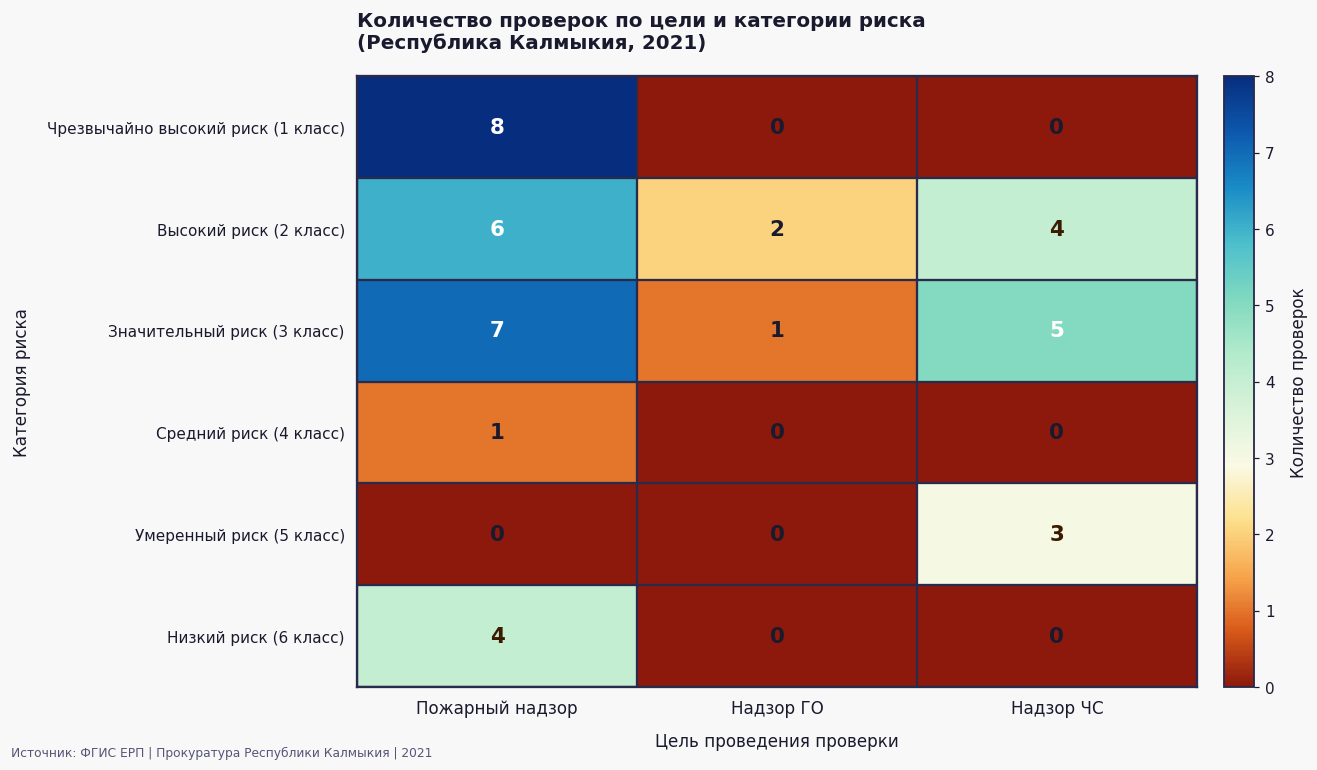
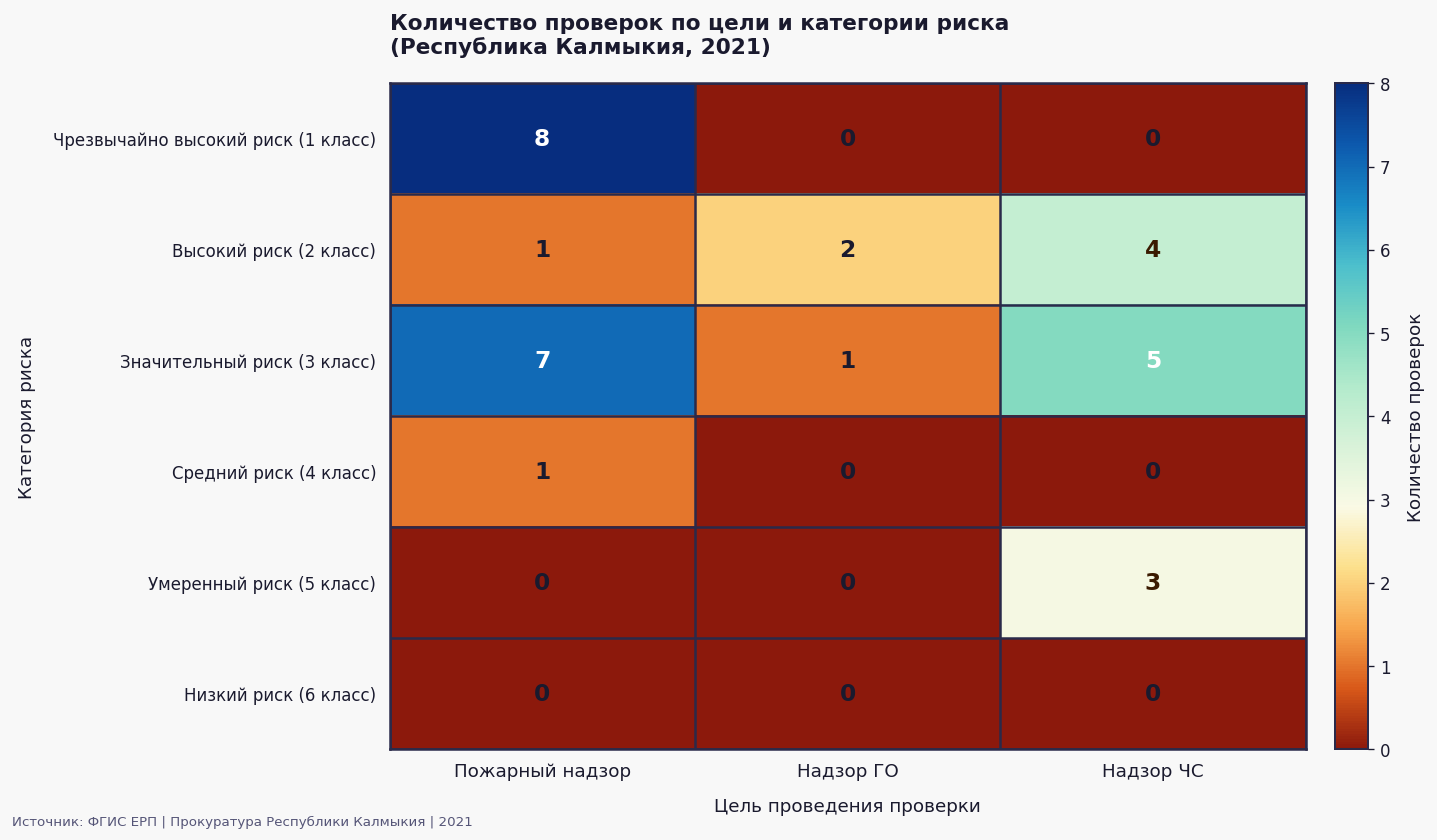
Высокий риск (2 класс), Пожарный надзор: 6 -> 1
Низкий риск (6 класс), Пожарный надзор: 4 -> 0
